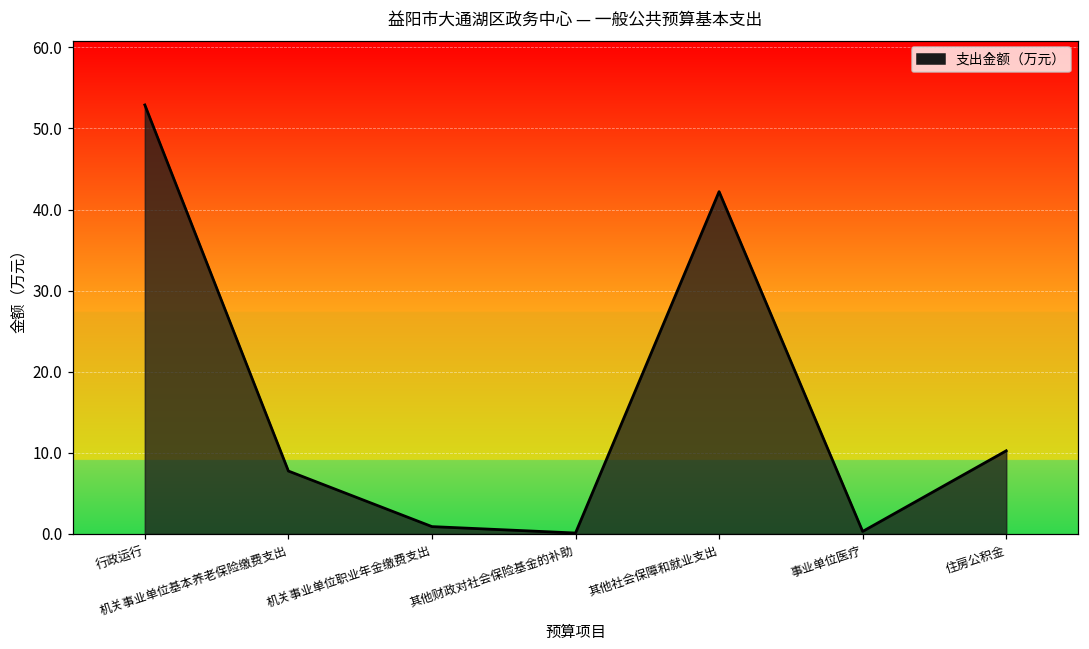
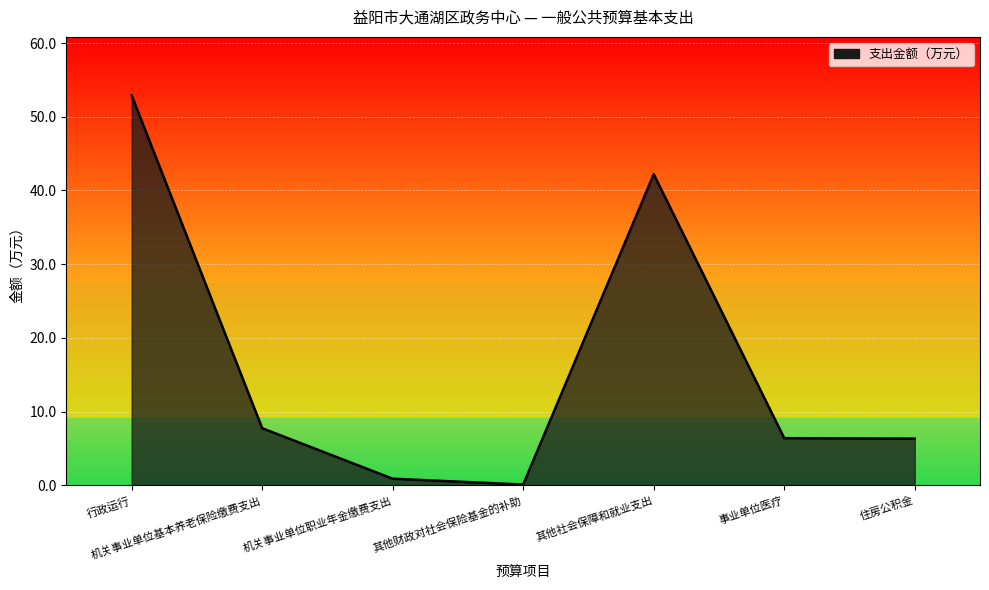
事业单位医疗: 0 -> 6
住房公积金: 10 -> 6
